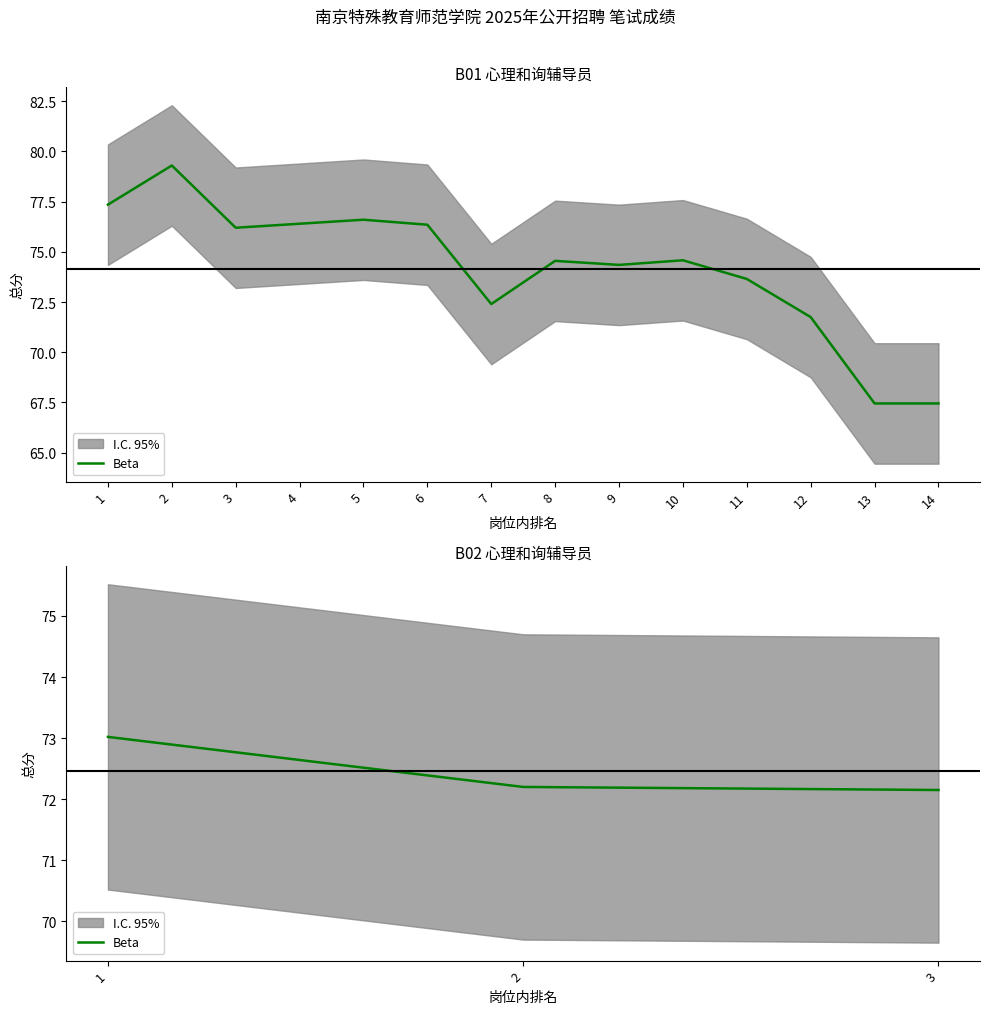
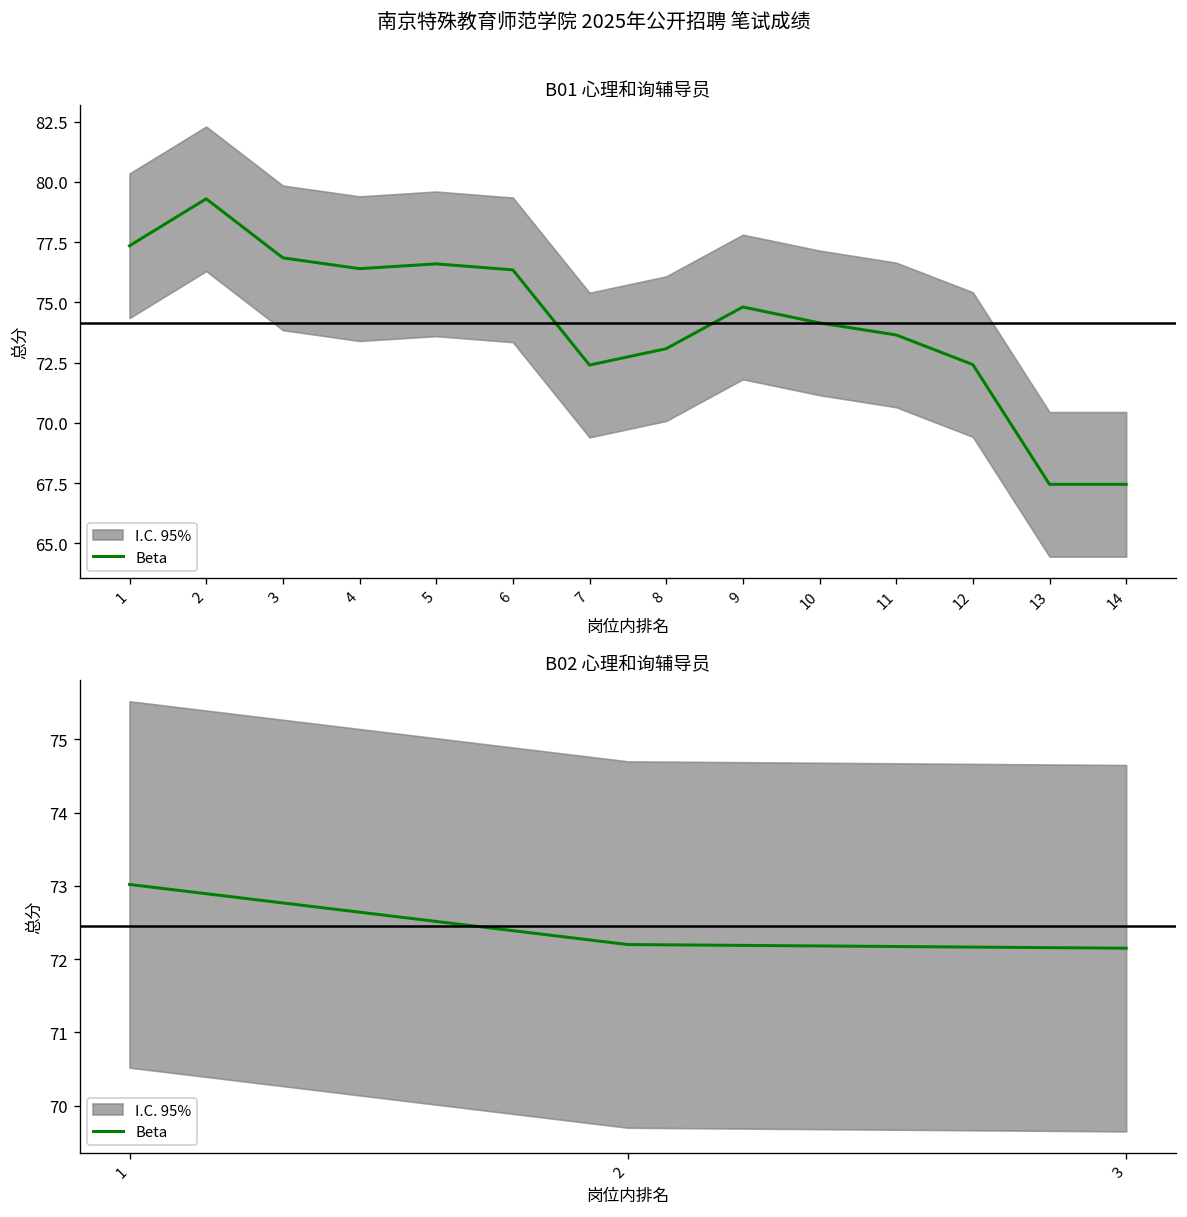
B01 心理和询辅导员, Beta, 3: 76.2 -> 76.9
B01 心理和询辅导员, Beta, 8: 74.6 -> 73.1
B01 心理和询辅导员, Beta, 9: 74.4 -> 74.8
B01 心理和询辅导员, Beta, 10: 74.6 -> 74.2
B01 心理和询辅导员, Beta, 12: 71.8 -> 72.4
